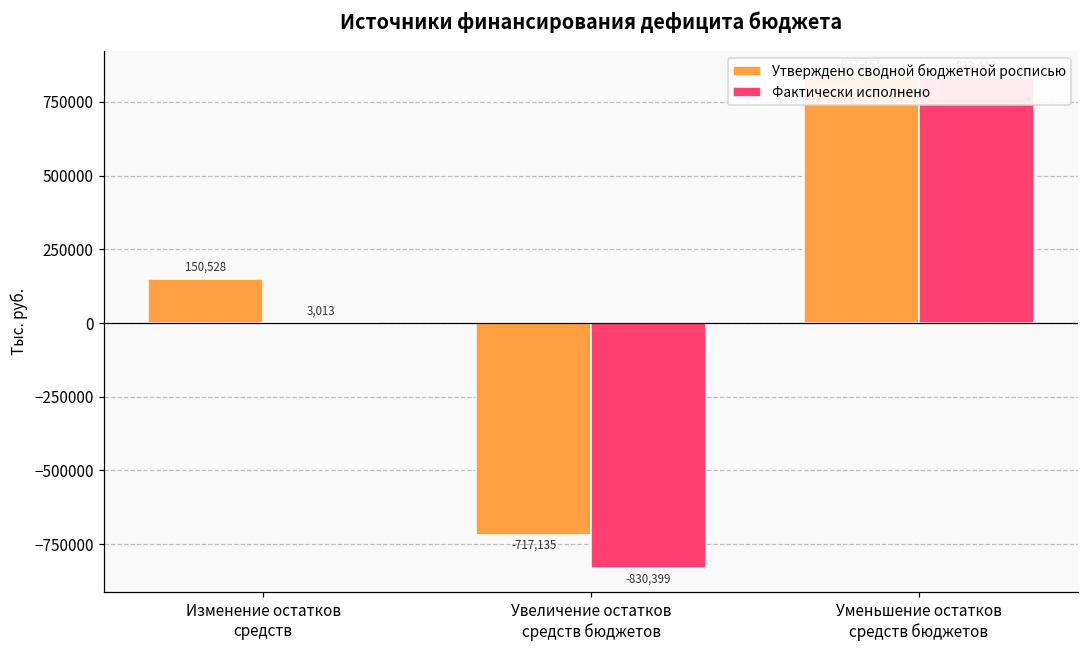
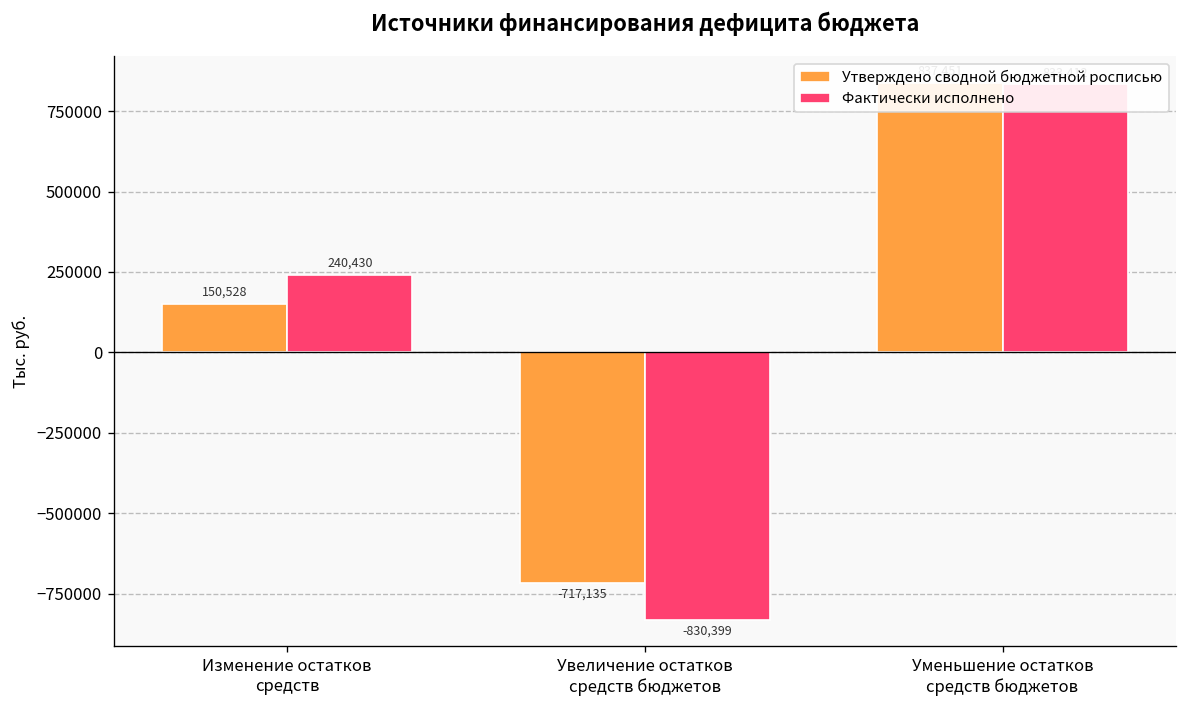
Фактически исполнено, Изменение остатков средств: 3,013 -> 240,430
